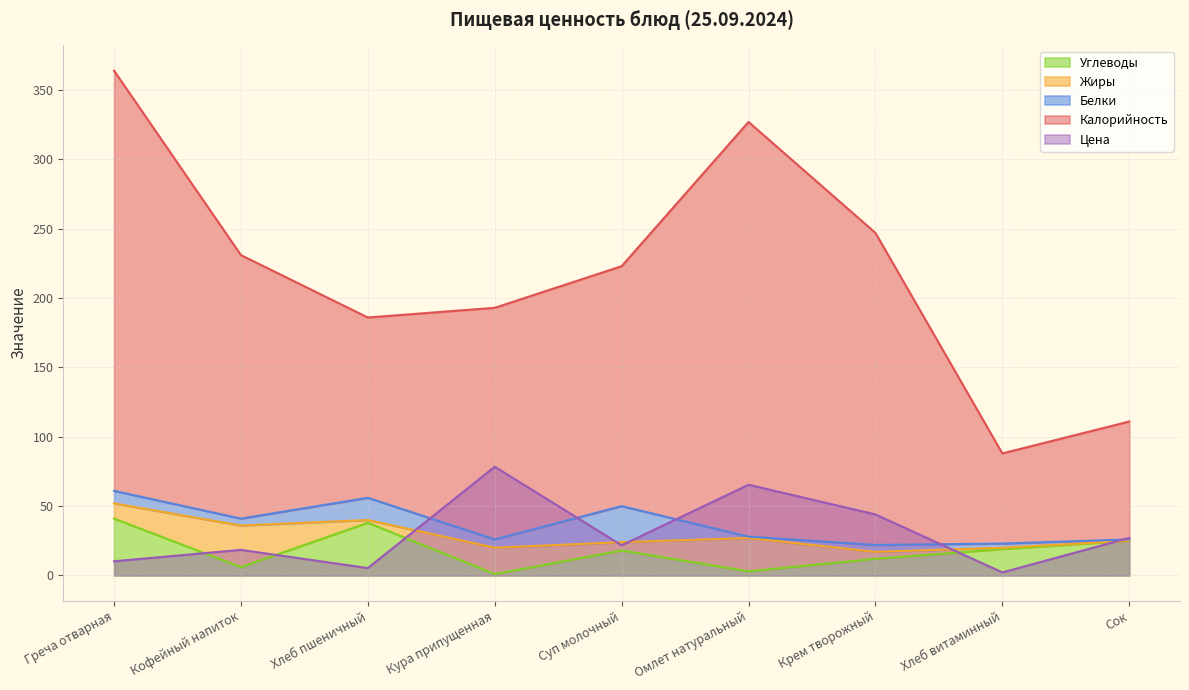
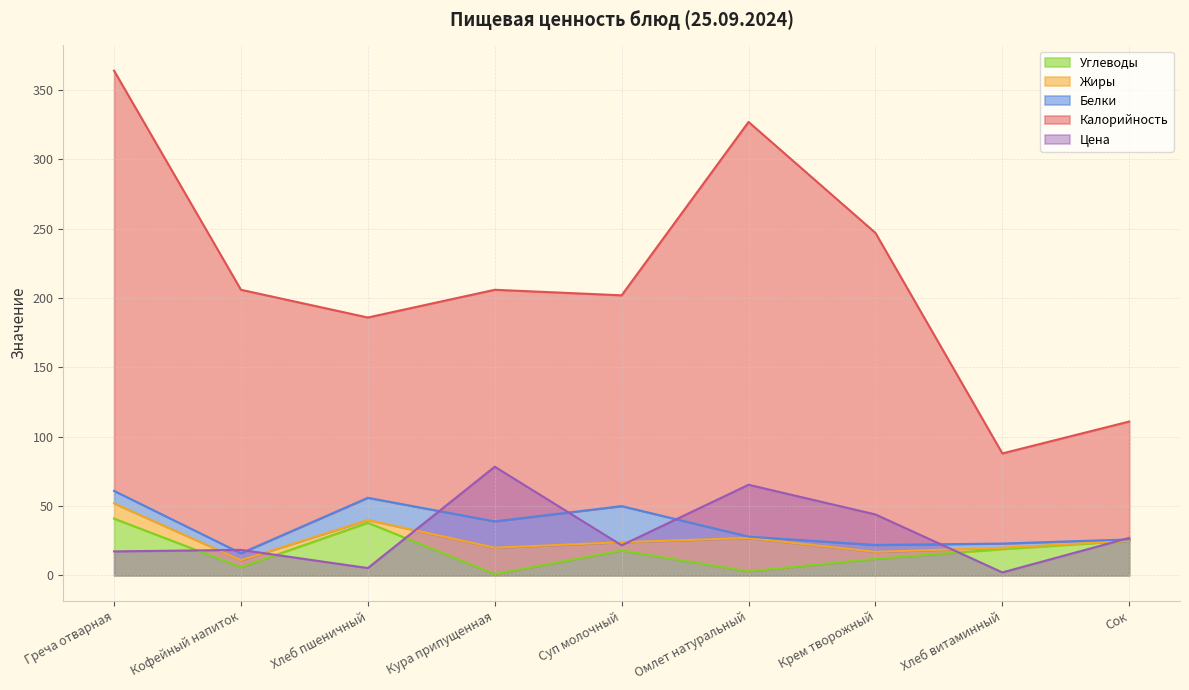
Цена, Греча отварная: 10 -> 17
Жиры, Кофейный напиток: 30 -> 5
Белки, Кура припущенная: 6 -> 19
Калорийность, Суп молочный: 173 -> 152
